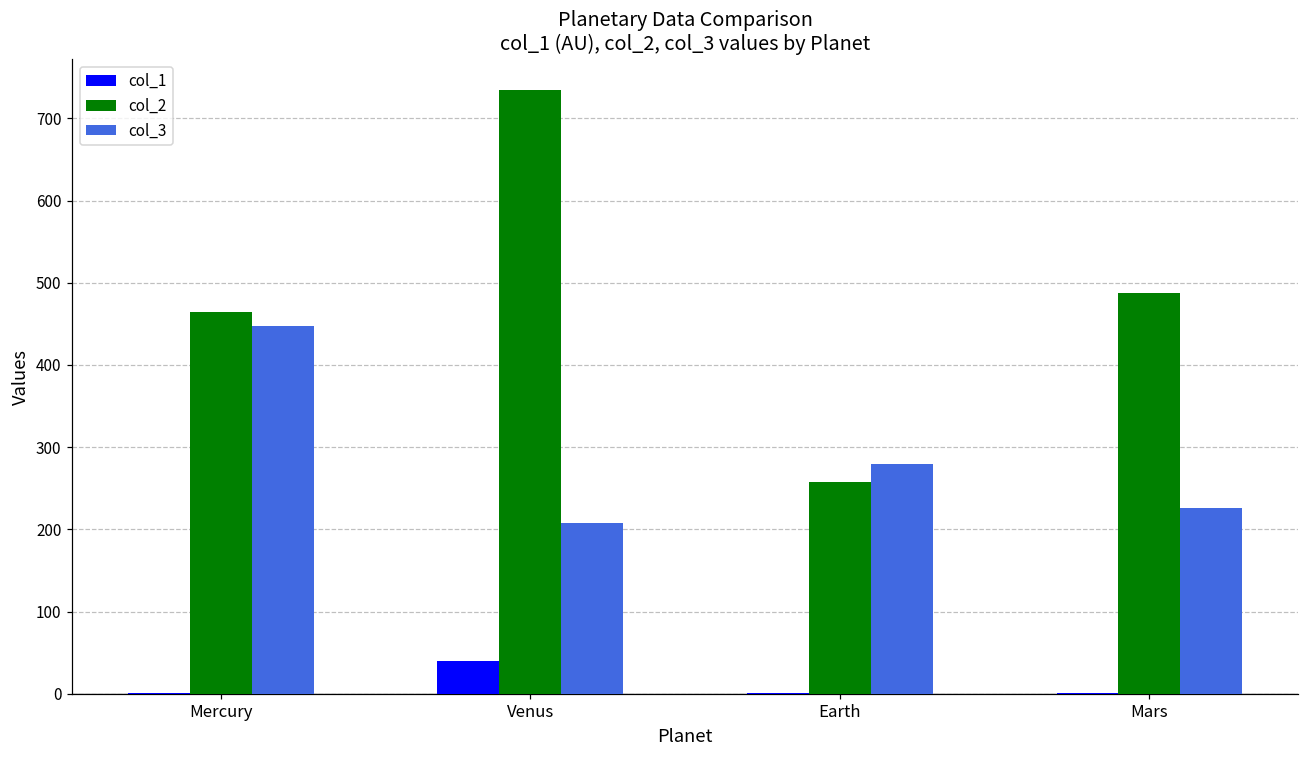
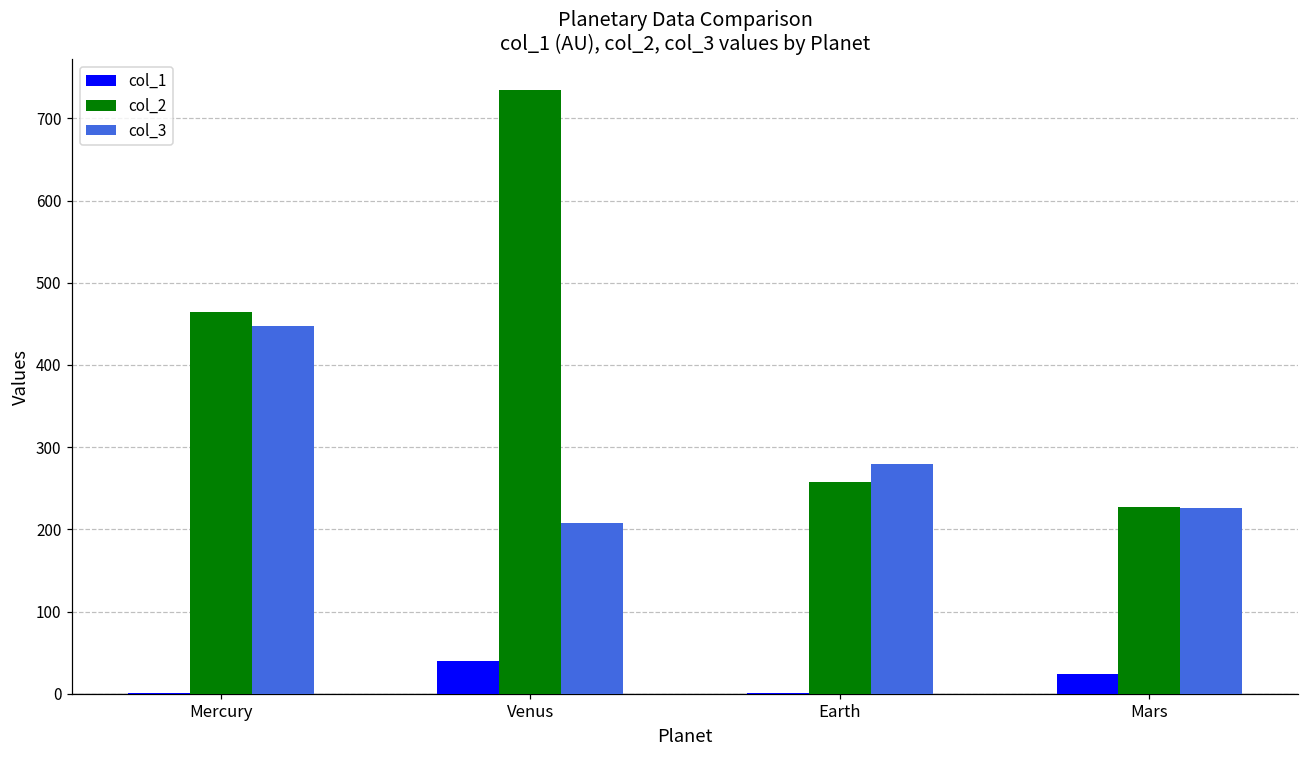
col_1, Mars: 0 -> 20
col_2, Mars: 490 -> 230
